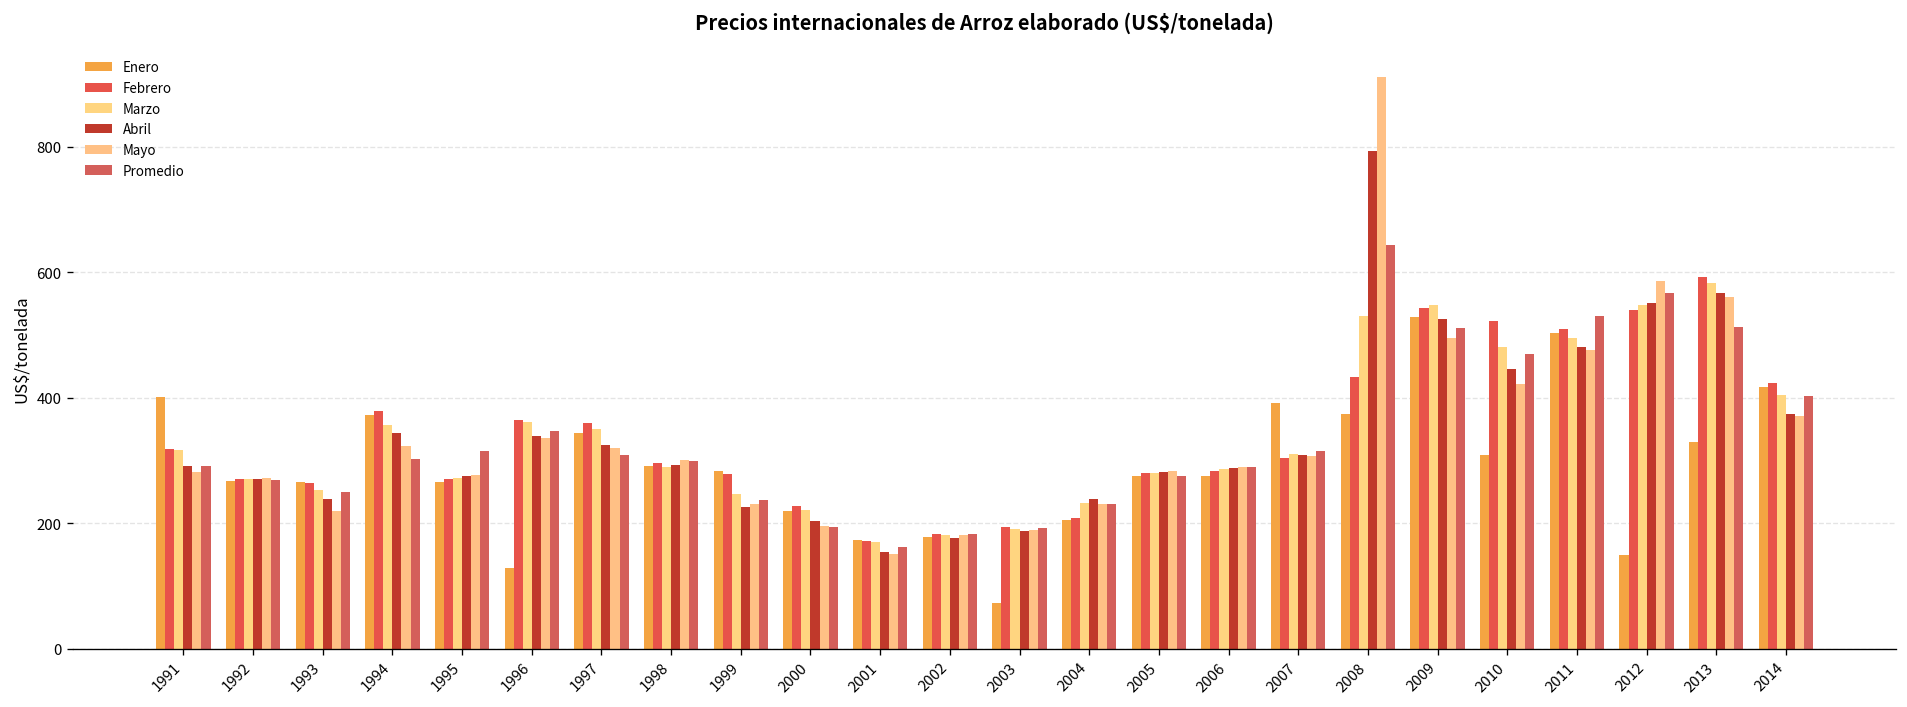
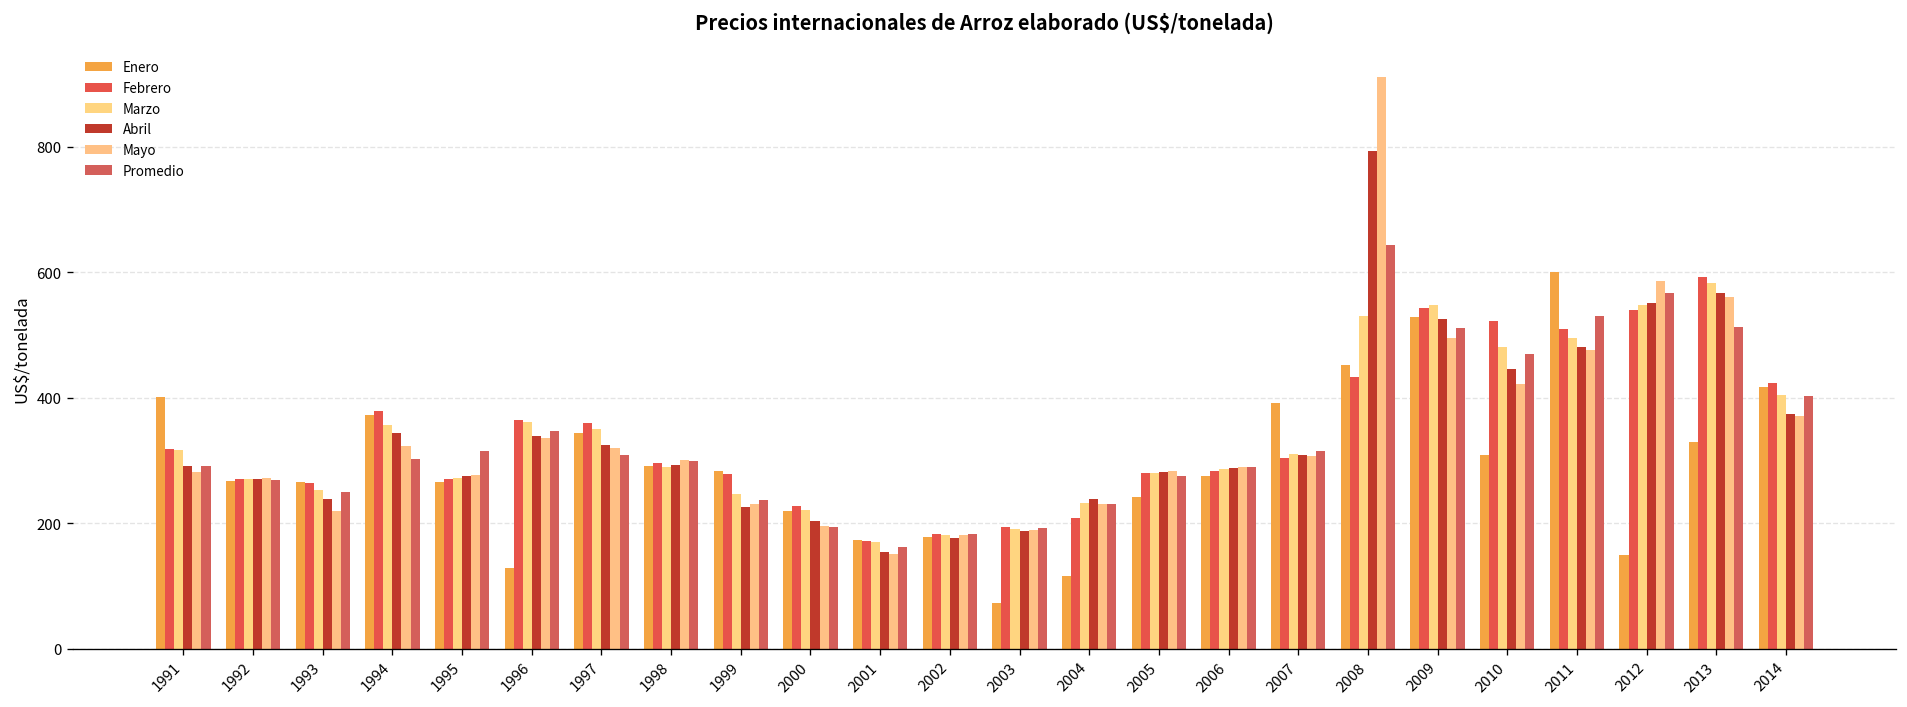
Enero, 2004: 200 -> 120
Enero, 2005: 280 -> 240
Enero, 2008: 370 -> 450
Enero, 2011: 500 -> 600
